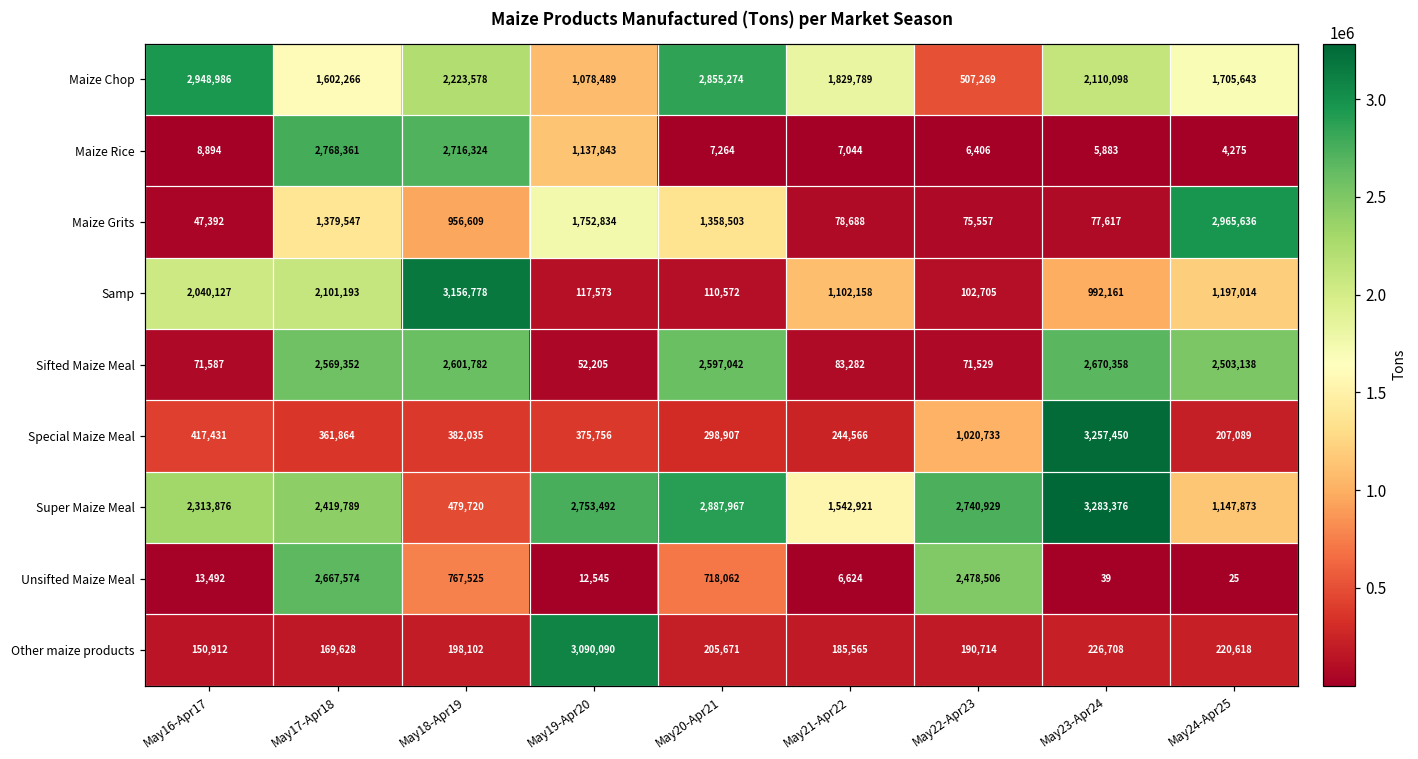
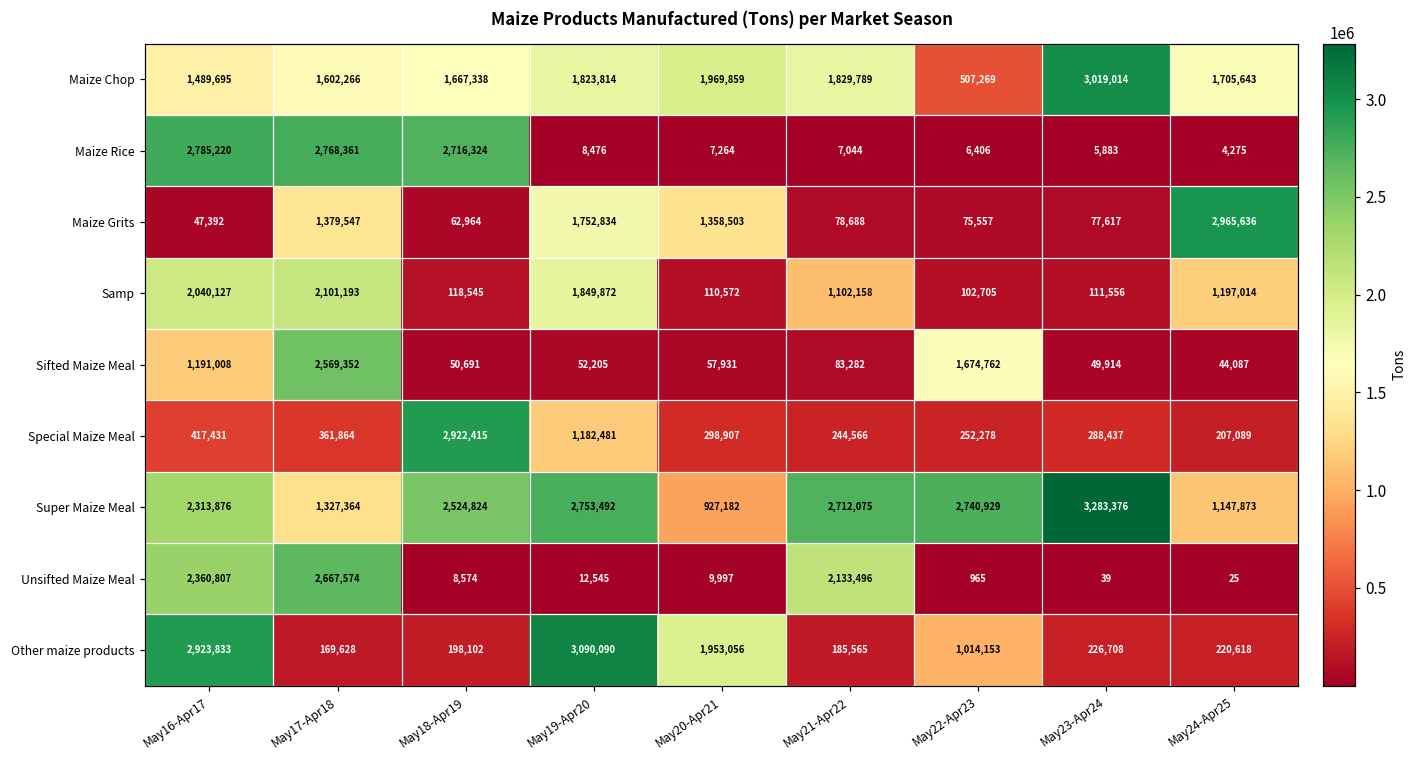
Maize Chop, May16-Apr17: 2,948,986 -> 1,489,695
Maize Chop, May18-Apr19: 2,223,578 -> 1,667,338
Maize Chop, May19-Apr20: 1,078,489 -> 1,823,814
Maize Chop, May20-Apr21: 2,855,274 -> 1,969,859
Maize Chop, May23-Apr24: 2,110,098 -> 3,019,014
Maize Rice, May16-Apr17: 8,894 -> 2,785,220
Maize Rice, May19-Apr20: 1,137,843 -> 8,476
Maize Grits, May18-Apr19: 956,609 -> 62,964
Samp, May18-Apr19: 3,156,778 -> 118,545
Samp, May19-Apr20: 117,573 -> 1,849,872
Samp, May23-Apr24: 992,161 -> 111,556
Sifted Maize Meal, May16-Apr17: 71,587 -> 1,191,008
Sifted Maize Meal, May18-Apr19: 2,601,782 -> 50,691
Sifted Maize Meal, May20-Apr21: 2,597,042 -> 57,931
Sifted Maize Meal, May22-Apr23: 71,529 -> 1,674,762
Sifted Maize Meal, May23-Apr24: 2,670,358 -> 49,914
Sifted Maize Meal, May24-Apr25: 2,503,138 -> 44,087
Special Maize Meal, May18-Apr19: 382,035 -> 2,922,415
Special Maize Meal, May19-Apr20: 375,756 -> 1,182,481
Special Maize Meal, May22-Apr23: 1,020,733 -> 252,278
Special Maize Meal, May23-Apr24: 3,257,450 -> 288,437
Super Maize Meal, May17-Apr18: 2,419,789 -> 1,327,364
Super Maize Meal, May18-Apr19: 479,720 -> 2,524,824
Super Maize Meal, May20-Apr21: 2,887,967 -> 927,182
Super Maize Meal, May21-Apr22: 1,542,921 -> 2,712,075
Unsifted Maize Meal, May16-Apr17: 13,492 -> 2,360,807
Unsifted Maize Meal, May18-Apr19: 767,525 -> 8,574
Unsifted Maize Meal, May20-Apr21: 718,062 -> 9,997
Unsifted Maize Meal, May21-Apr22: 6,624 -> 2,133,496
Unsifted Maize Meal, May22-Apr23: 2,478,506 -> 965
Other maize products, May16-Apr17: 150,912 -> 2,923,833
Other maize products, May20-Apr21: 205,671 -> 1,953,056
Other maize products, May22-Apr23: 190,714 -> 1,014,153
